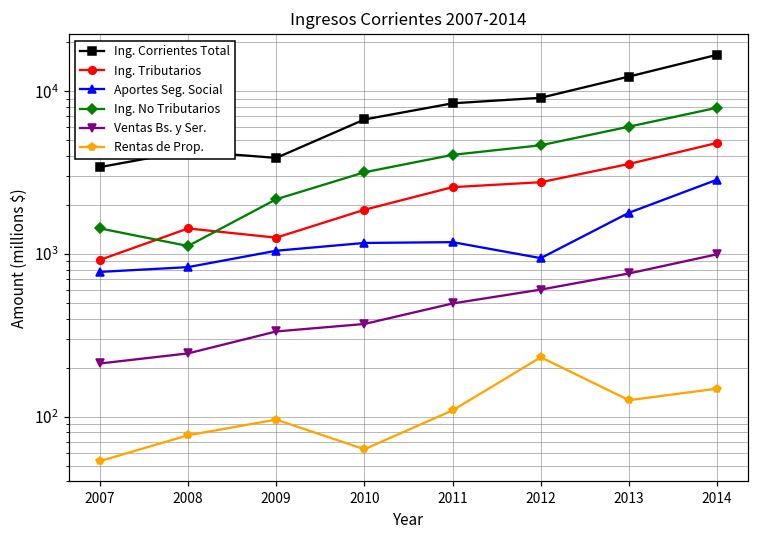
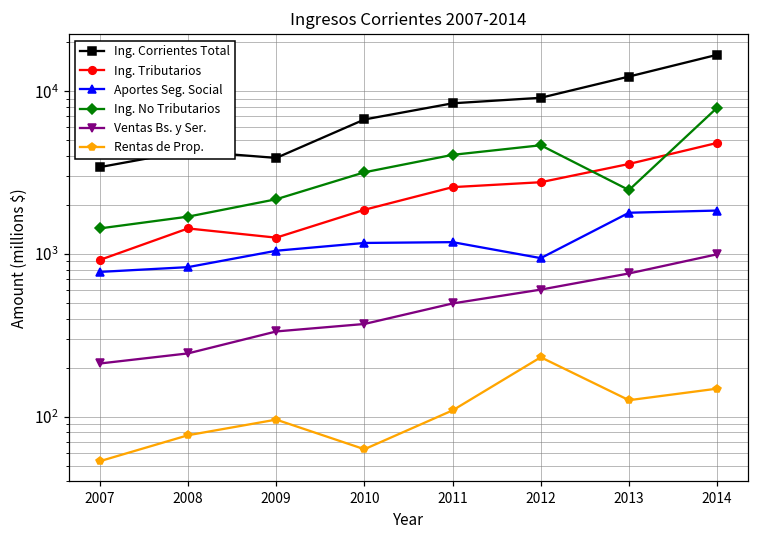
Ing. No Tributarios, 2008: 1100 -> 1700
Ing. No Tributarios, 2013: 6100 -> 2500
Aportes Seg. Social, 2014: 2900 -> 1800
